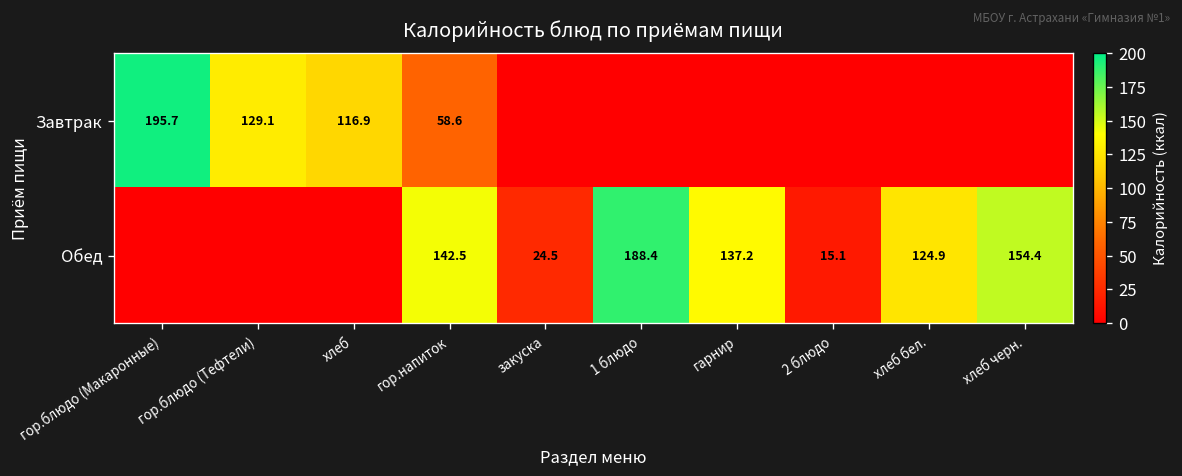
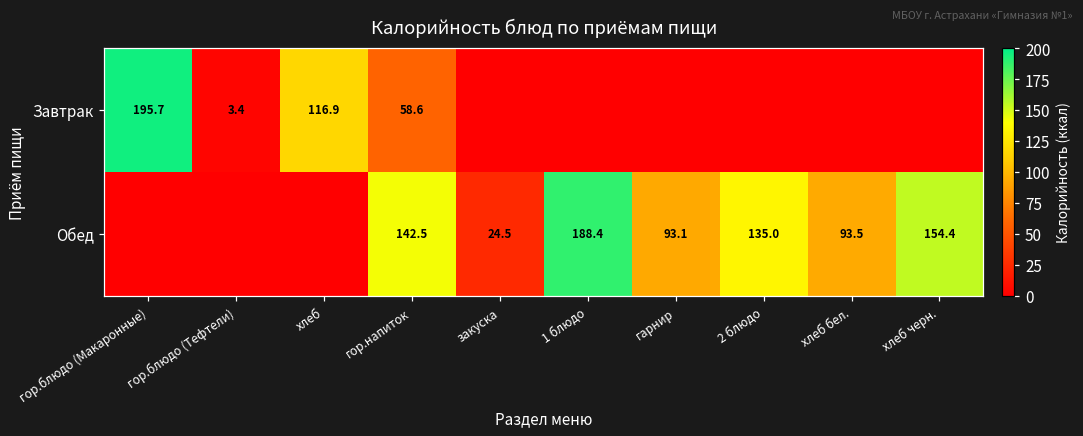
Завтрак, гор.блюдо (Тефтели): 129.1 -> 3.4
Обед, гарнир: 137.2 -> 93.1
Обед, 2 блюдо: 15.1 -> 135.0
Обед, хлеб бел.: 124.9 -> 93.5
